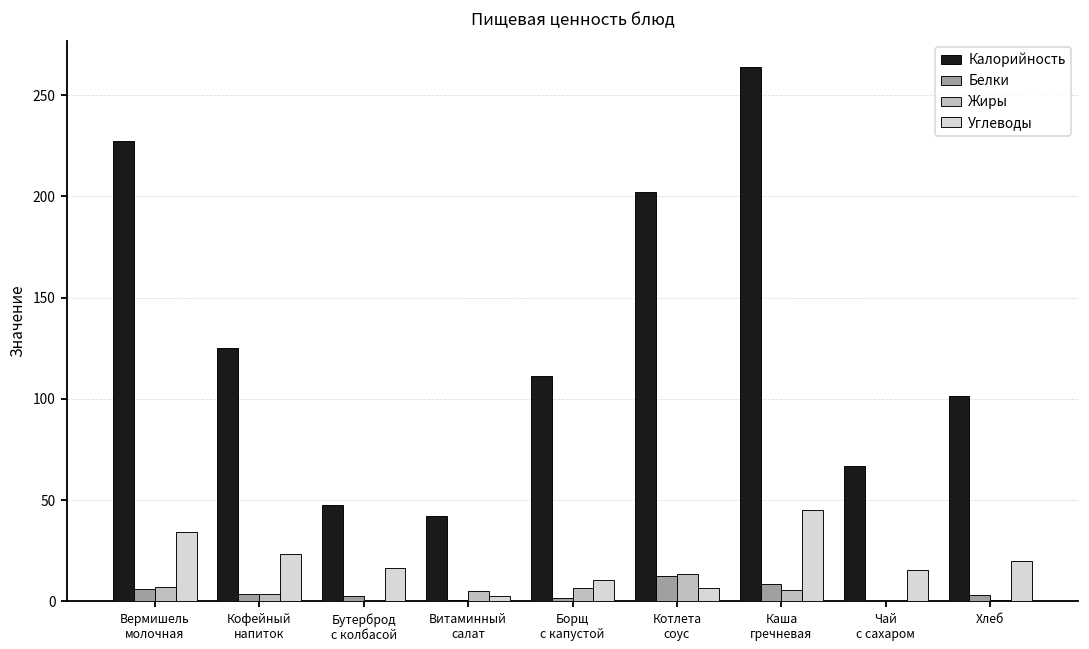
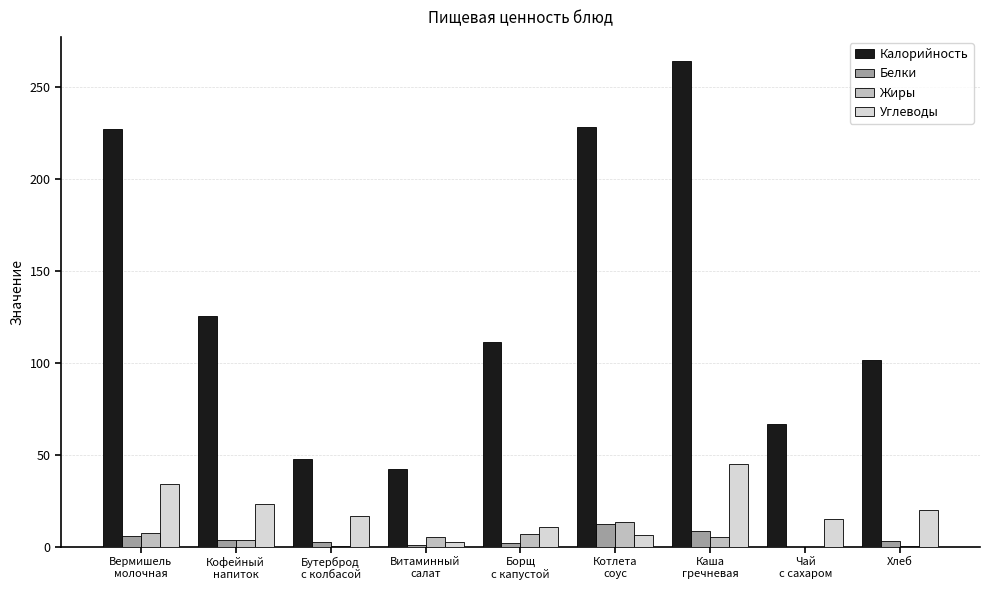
Калорийность, Котлета соус: 202 -> 228
